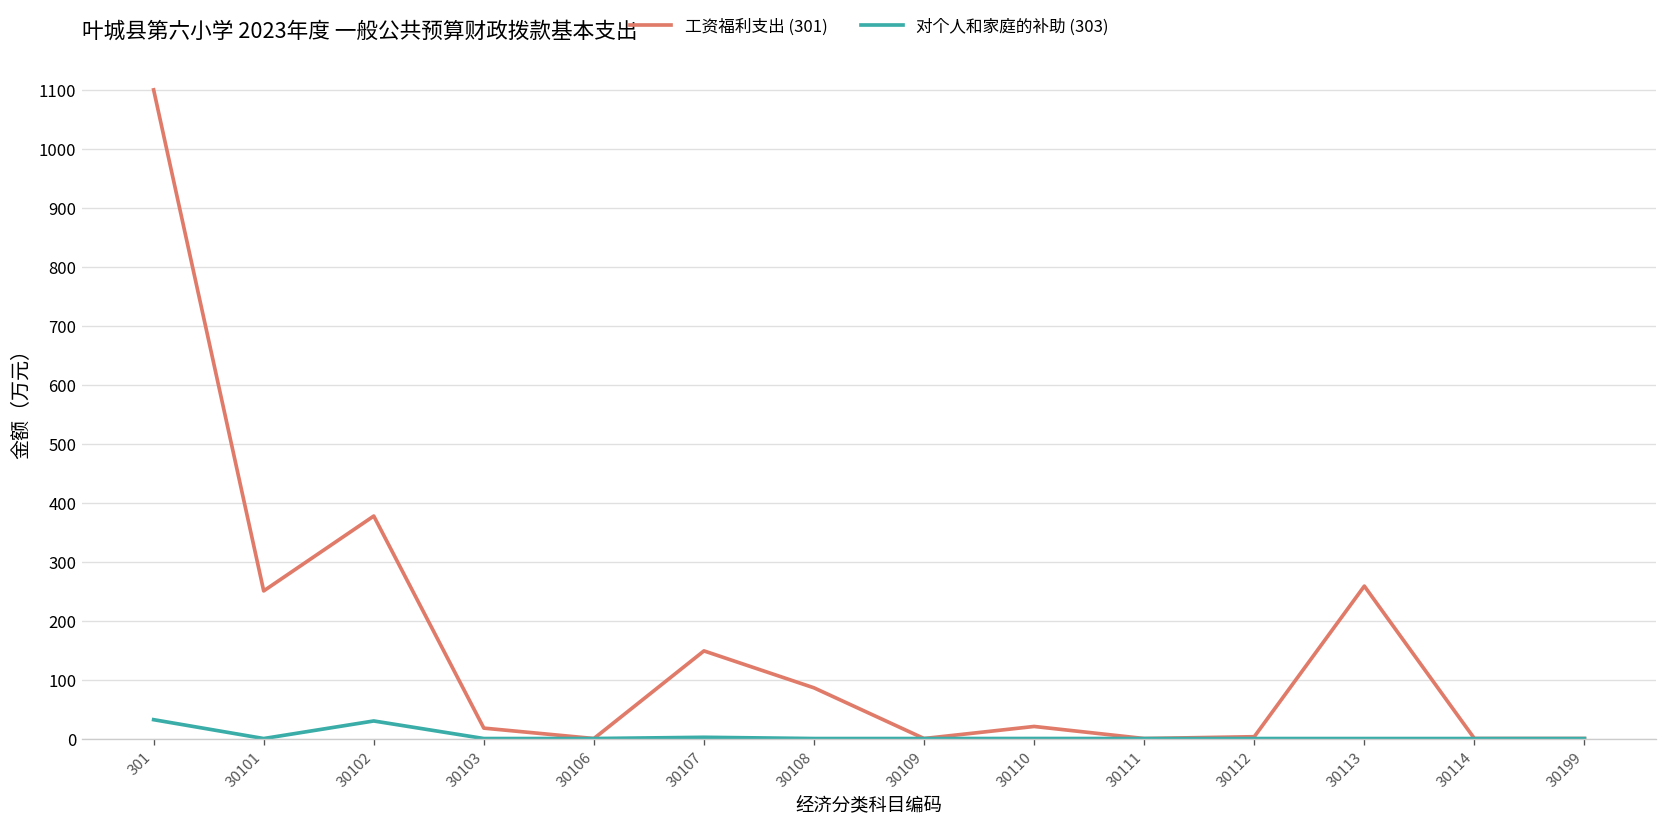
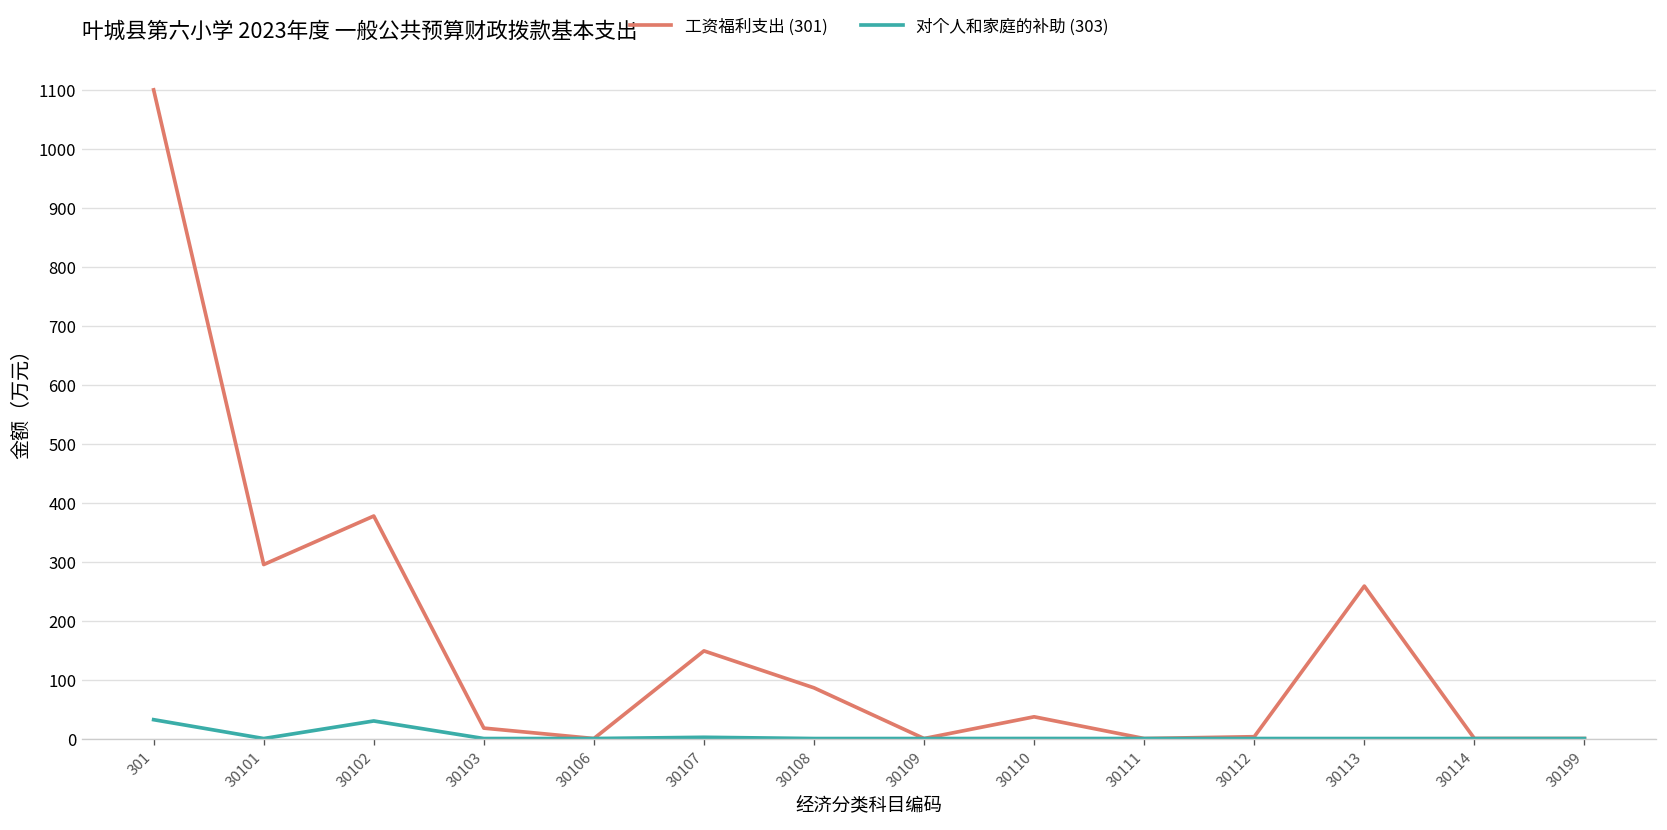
工资福利支出 (301), 30101: 250 -> 300
工资福利支出 (301), 30110: 20 -> 40
